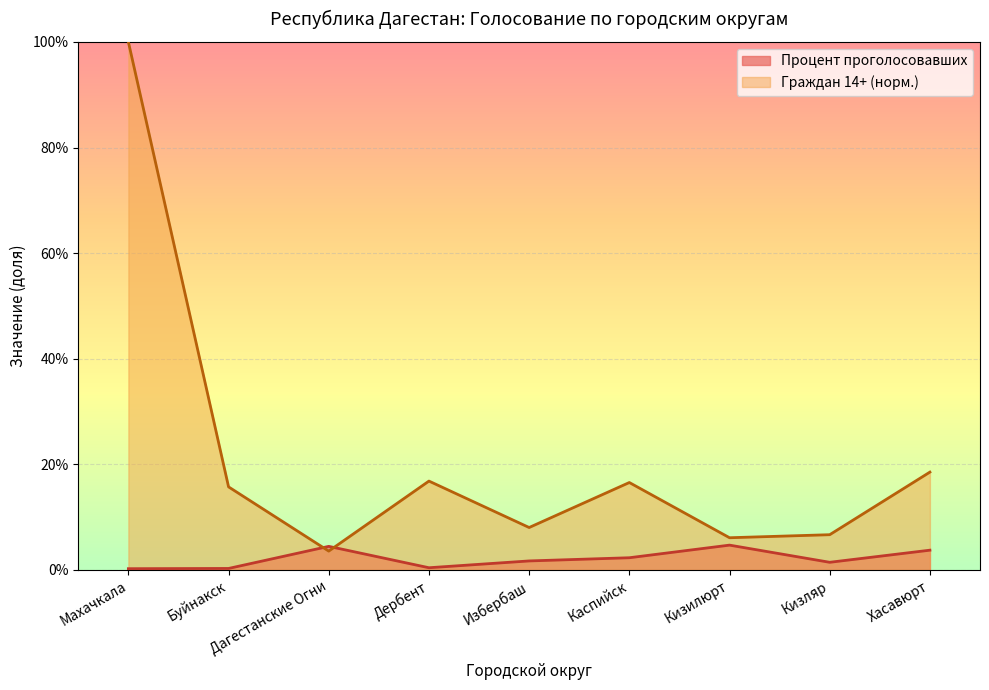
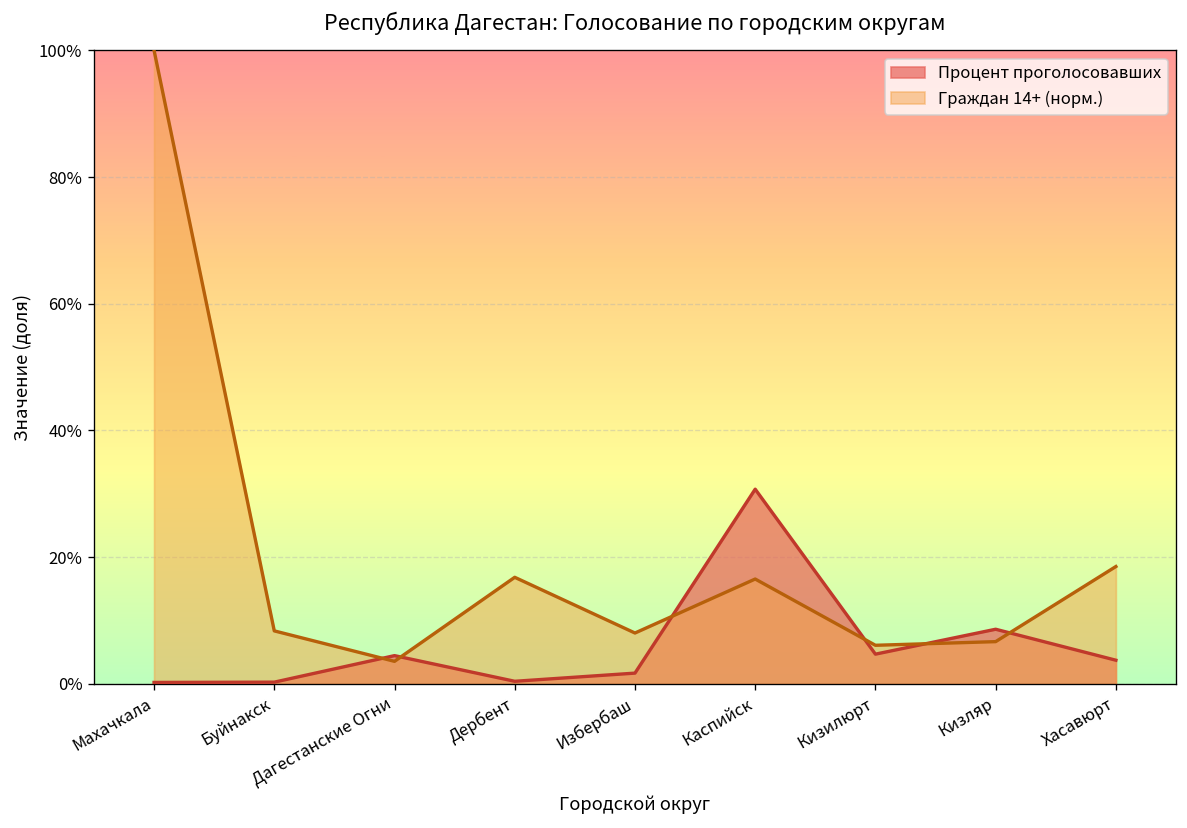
Граждан 14+ (норм.), Буйнакск: 16% -> 8%
Процент проголосовавших, Каспийск: 2% -> 31%
Процент проголосовавших, Кизляр: 1% -> 9%
